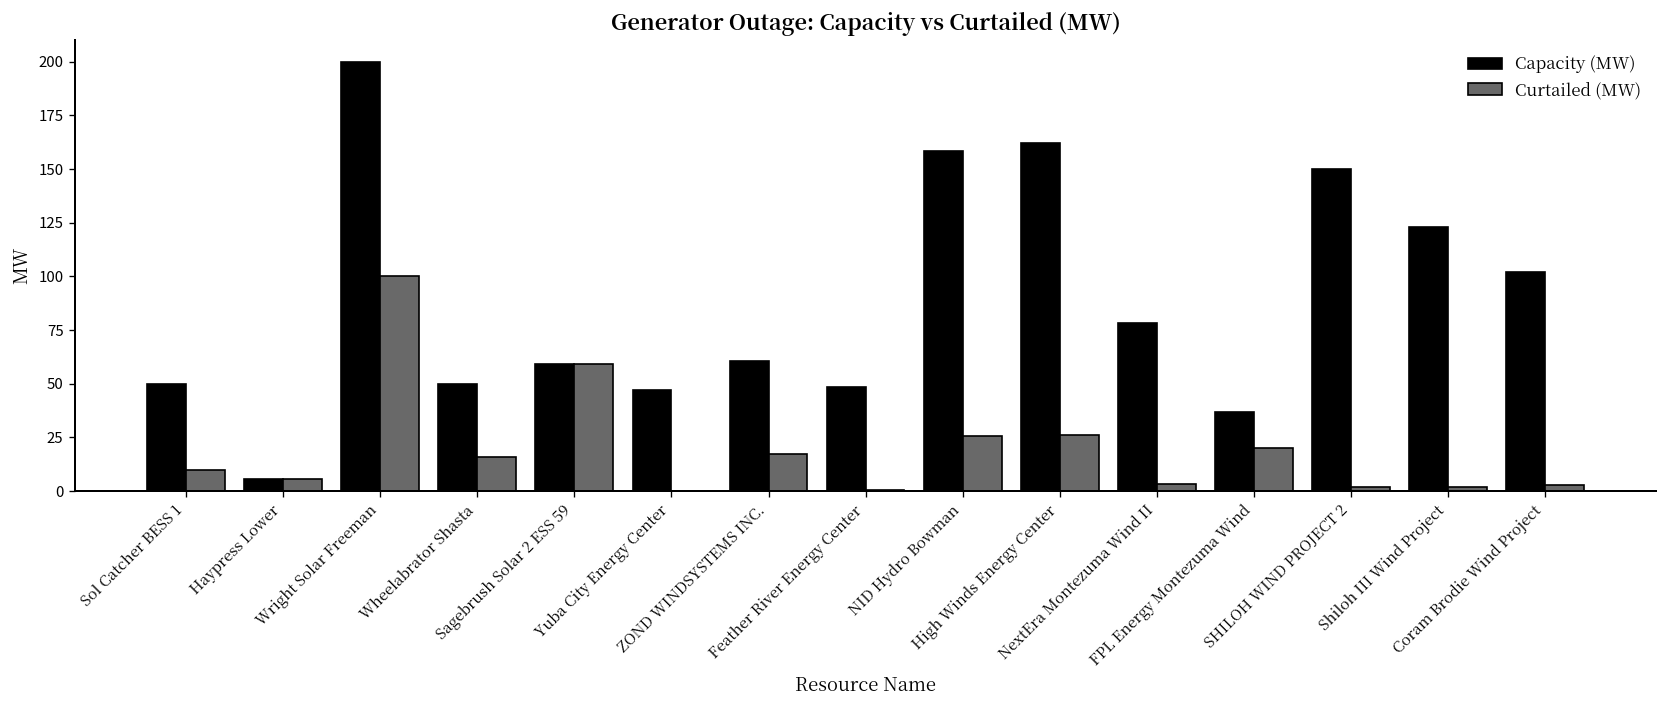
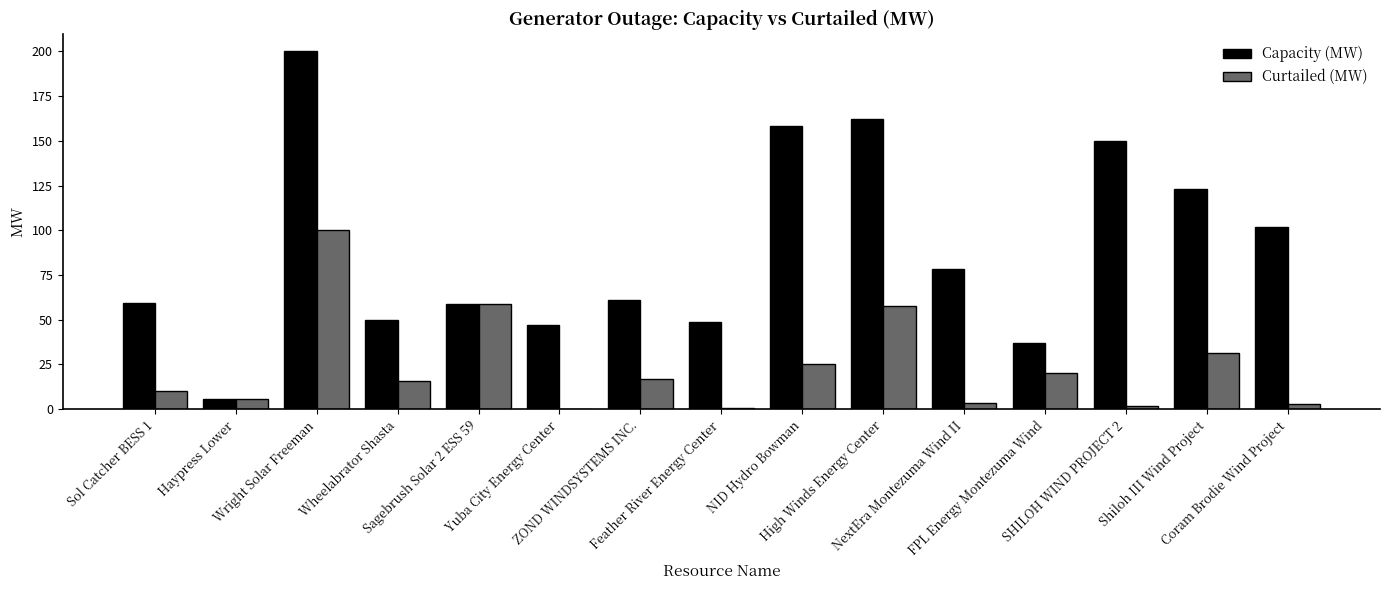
Capacity (MW), Sol Catcher BESS 1: 50 -> 59
Curtailed (MW), High Winds Energy Center: 26 -> 58
Curtailed (MW), Shiloh III Wind Project: 2 -> 31
